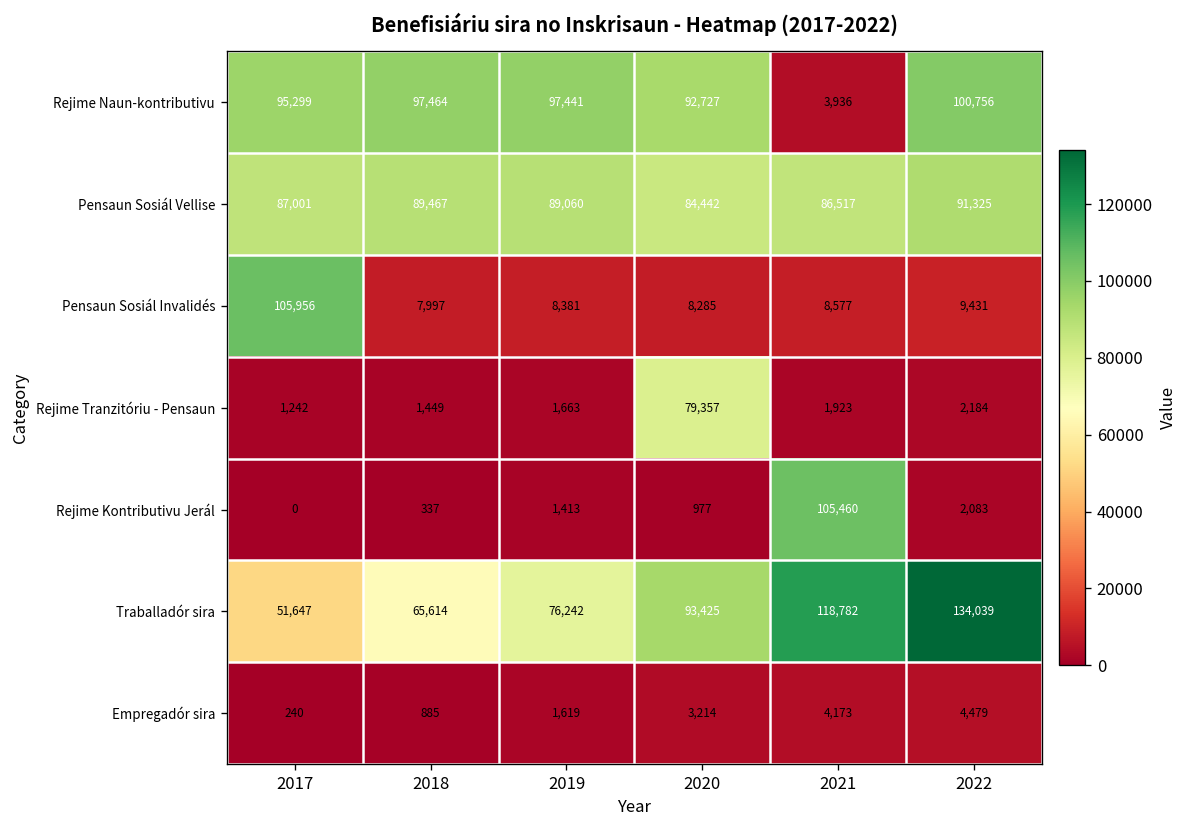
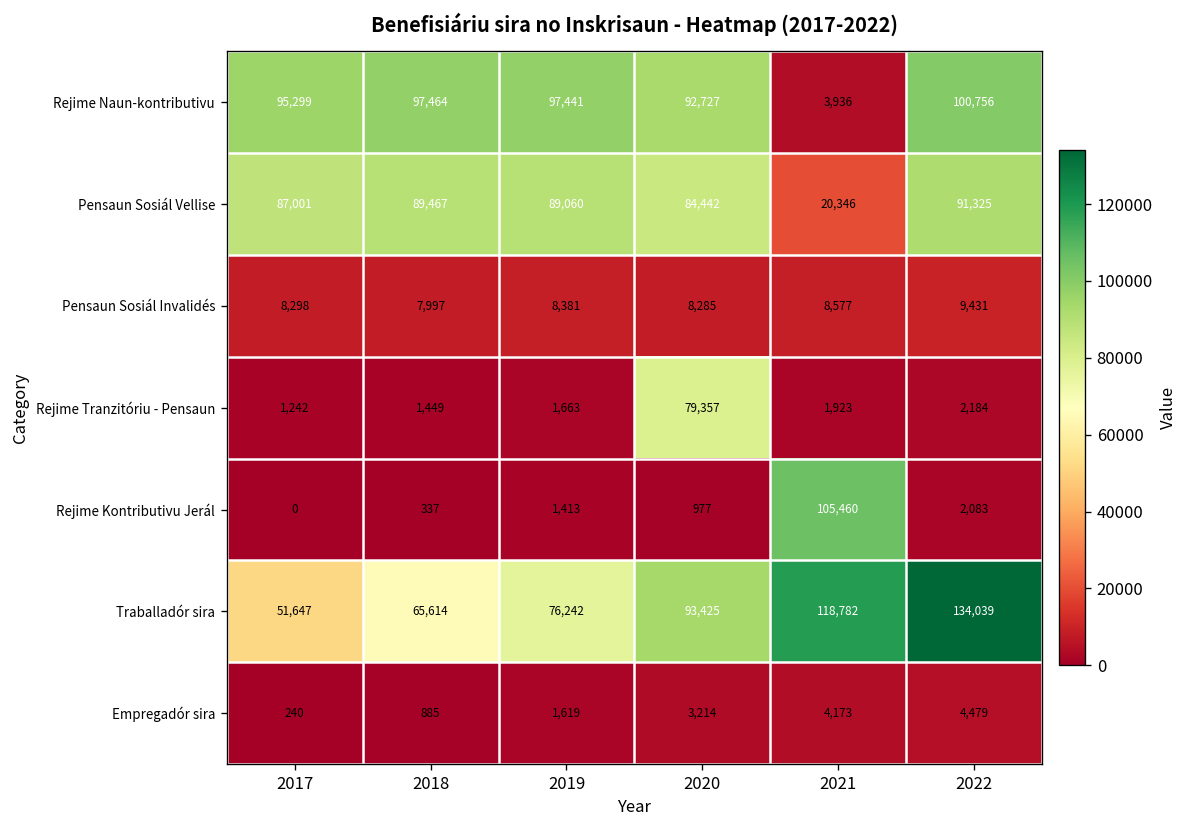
Pensaun Sosiál Vellise, 2021: 86,517 -> 20,346
Pensaun Sosiál Invalidés, 2017: 105,956 -> 8,298
